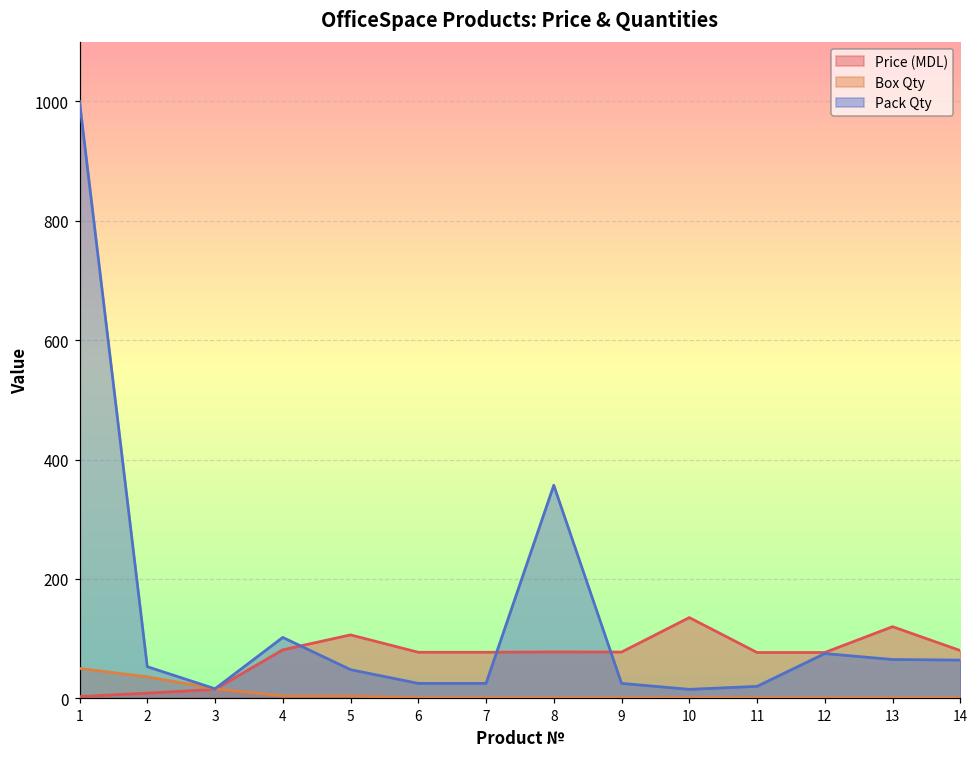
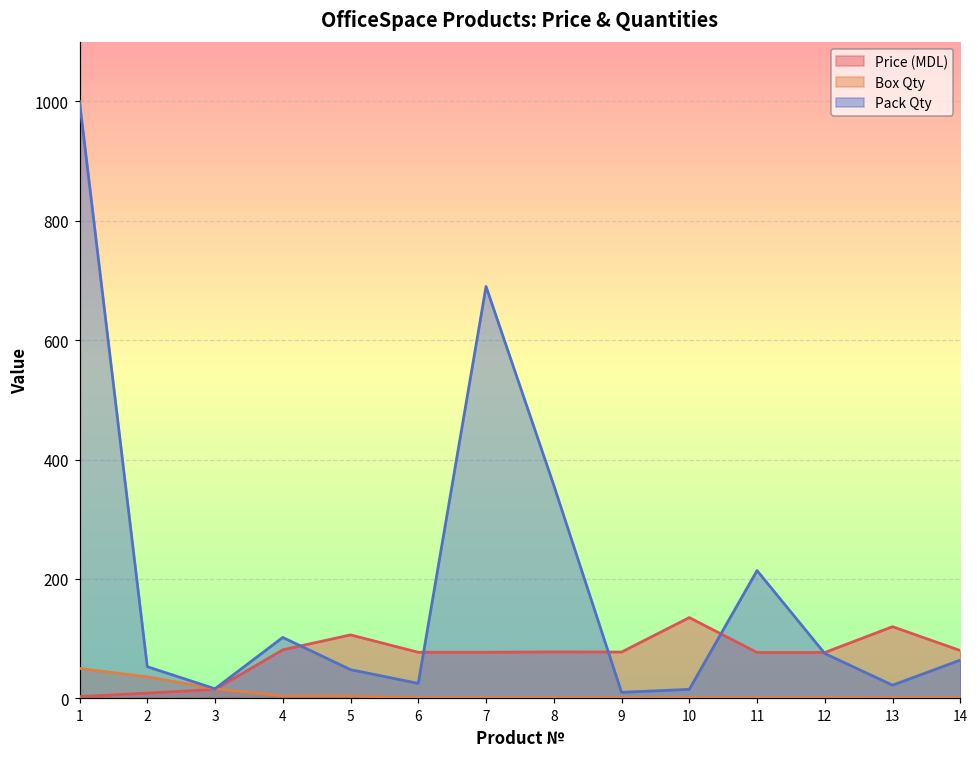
Pack Qty, 7: 30 -> 690
Pack Qty, 9: 30 -> 10
Pack Qty, 11: 20 -> 210
Pack Qty, 13: 70 -> 20
